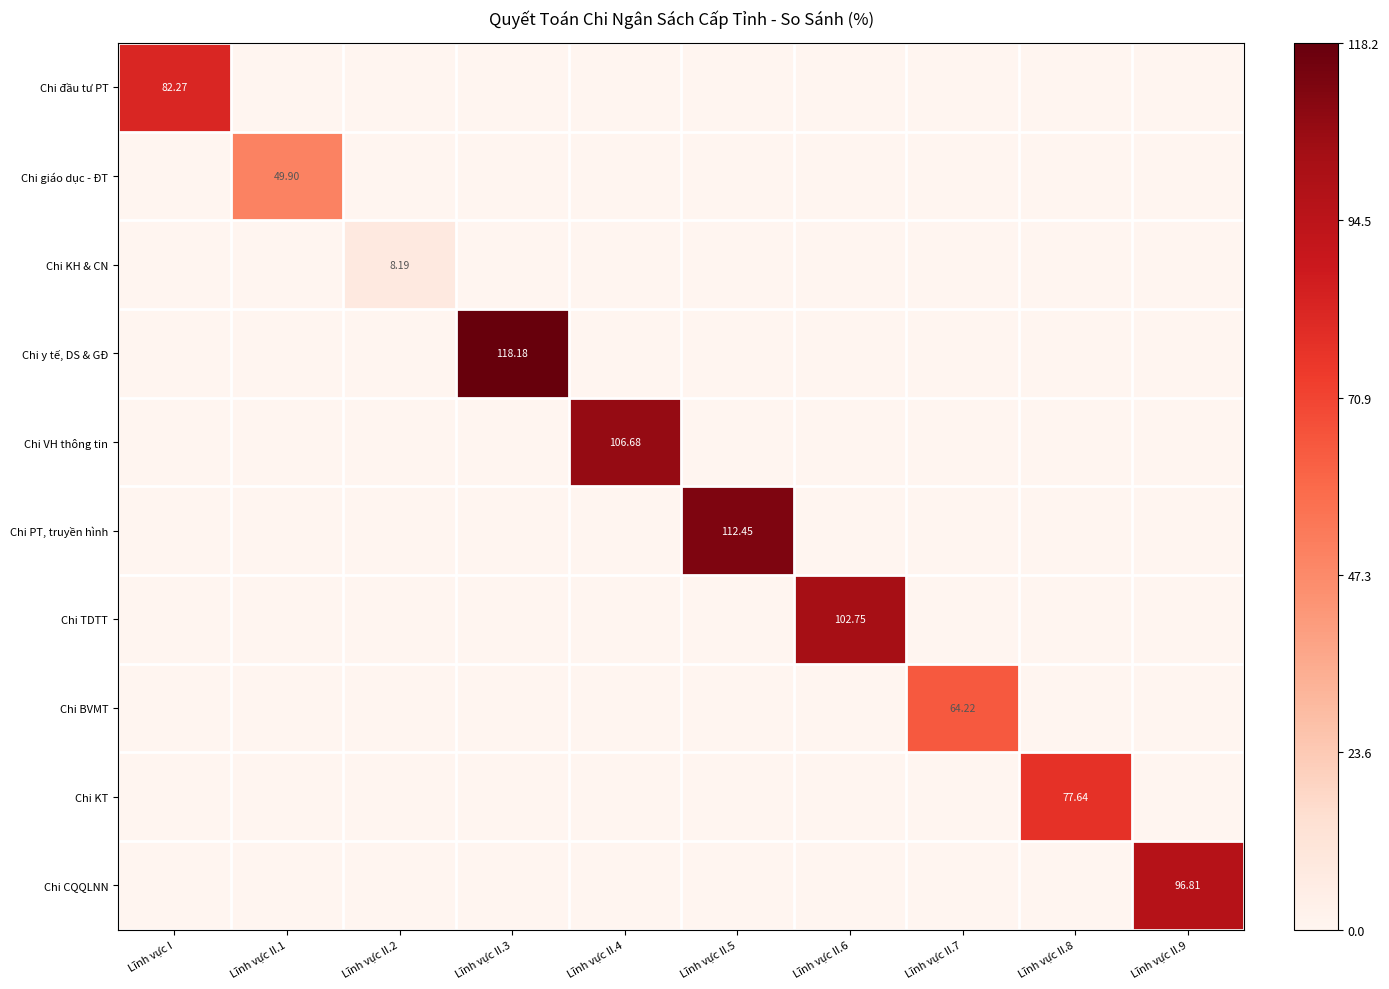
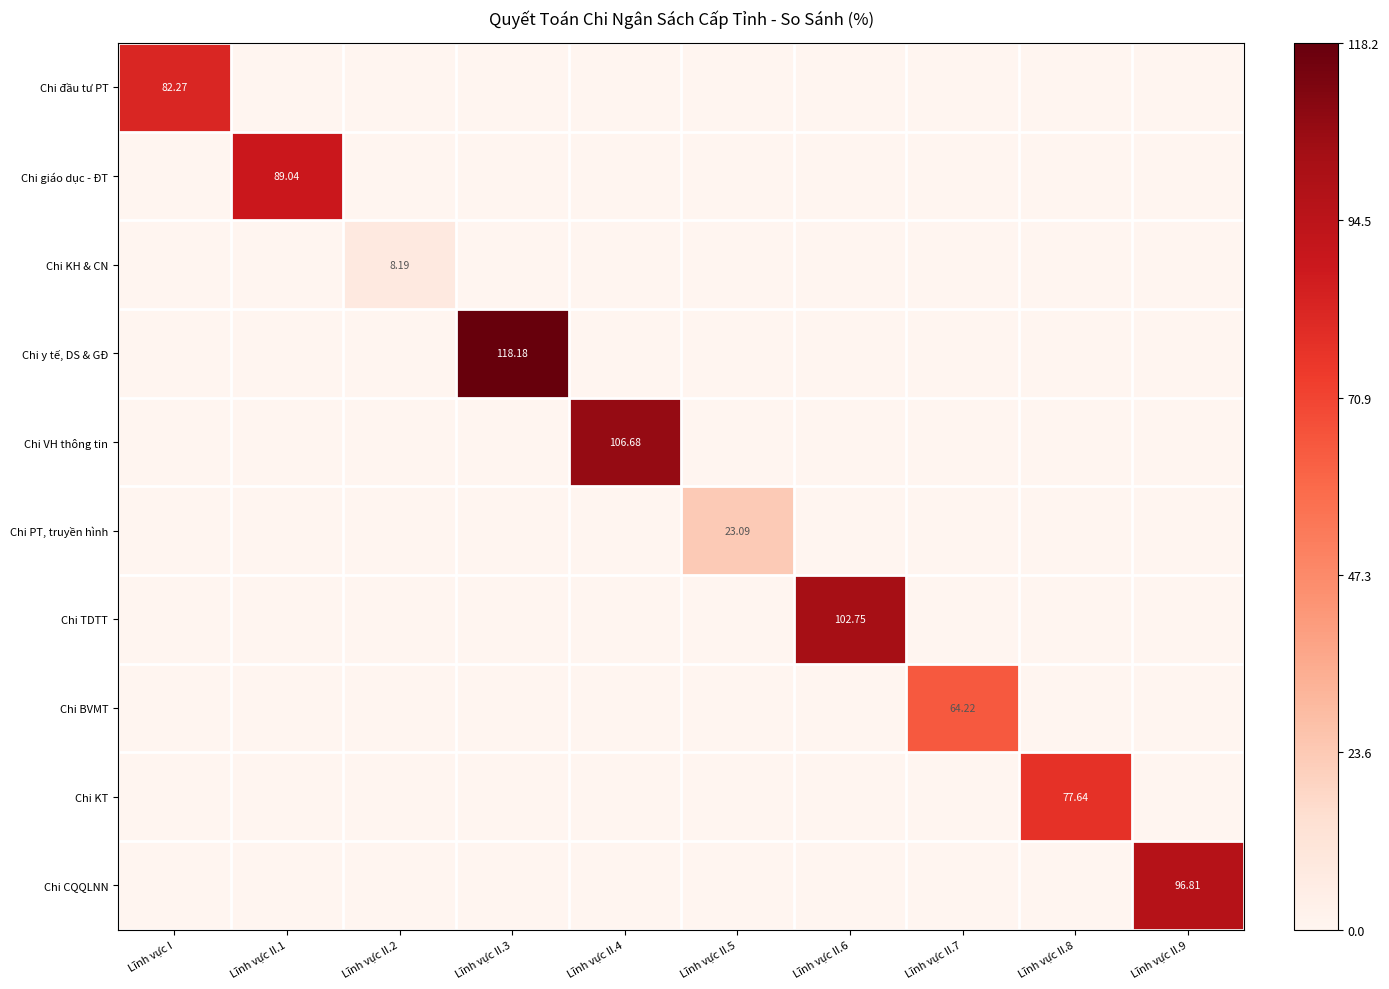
Chi giáo dục - ĐT, Lĩnh vực II.1: 49.90 -> 89.04
Chi PT, truyền hình, Lĩnh vực II.5: 112.45 -> 23.09
